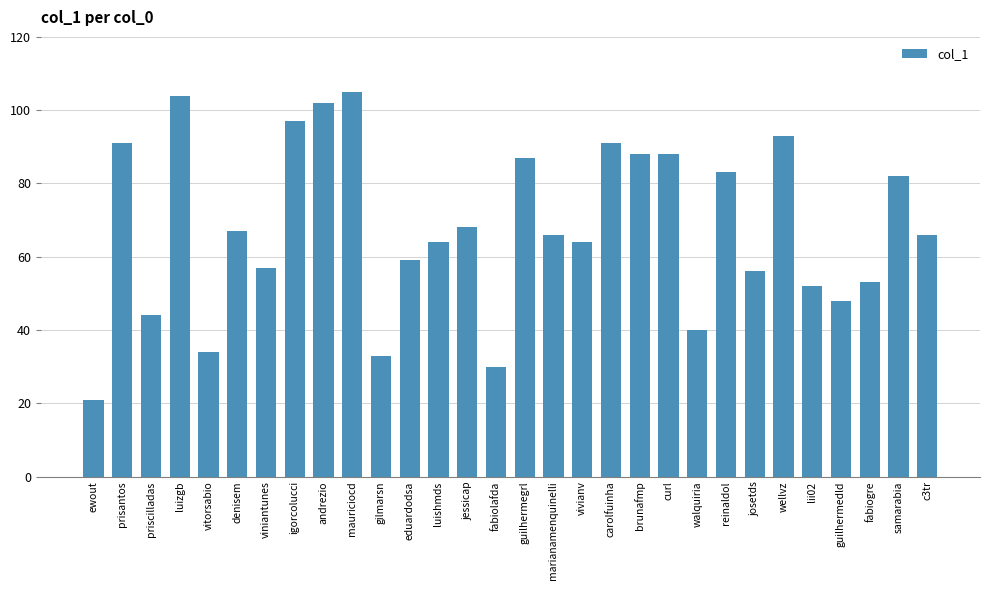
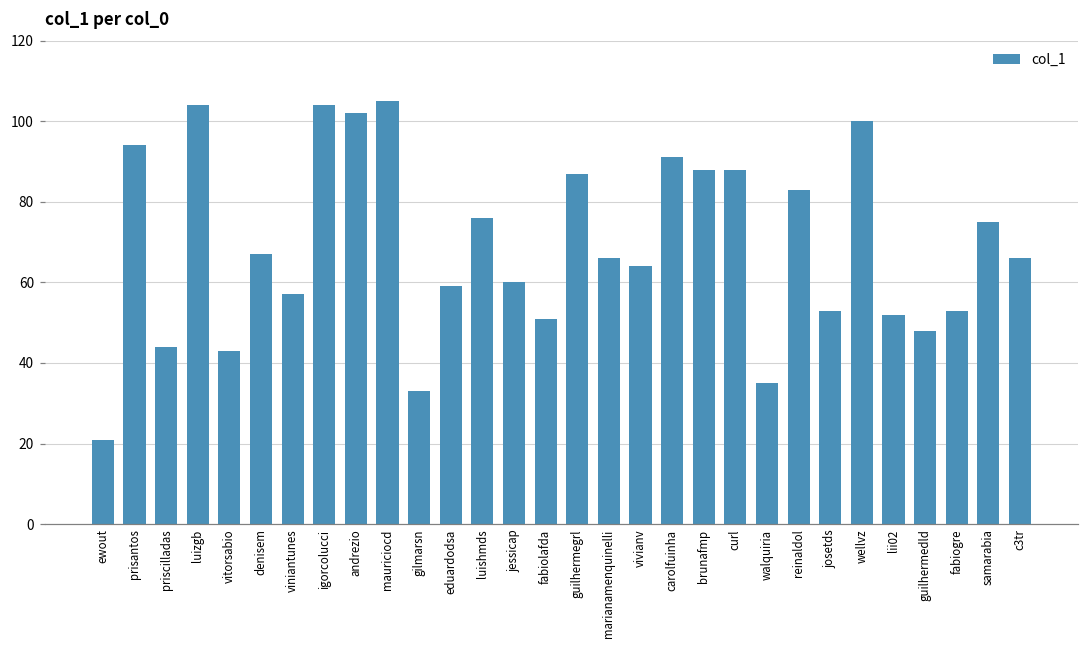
prisantos: 91 -> 94
vitorsabio: 34 -> 43
igorcolucci: 97 -> 104
luishmds: 64 -> 76
jessicap: 68 -> 60
fabiolafda: 30 -> 51
walquiria: 40 -> 35
josetds: 56 -> 53
wellvz: 93 -> 100
samarabia: 82 -> 75
